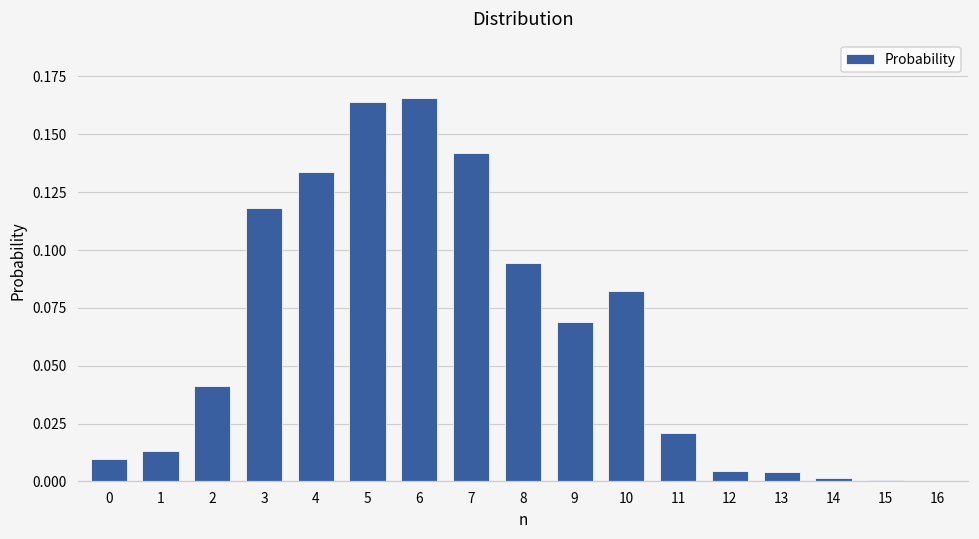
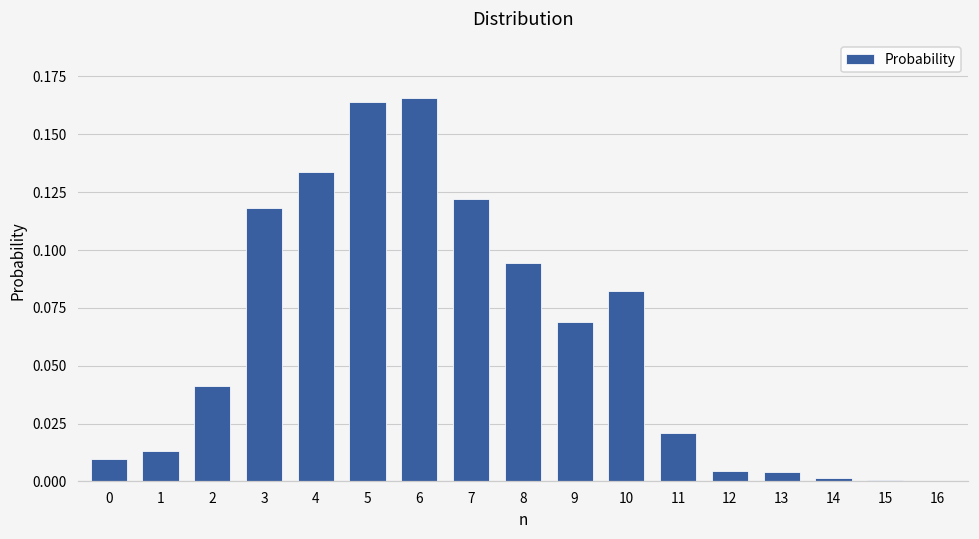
7: 0.142 -> 0.122
